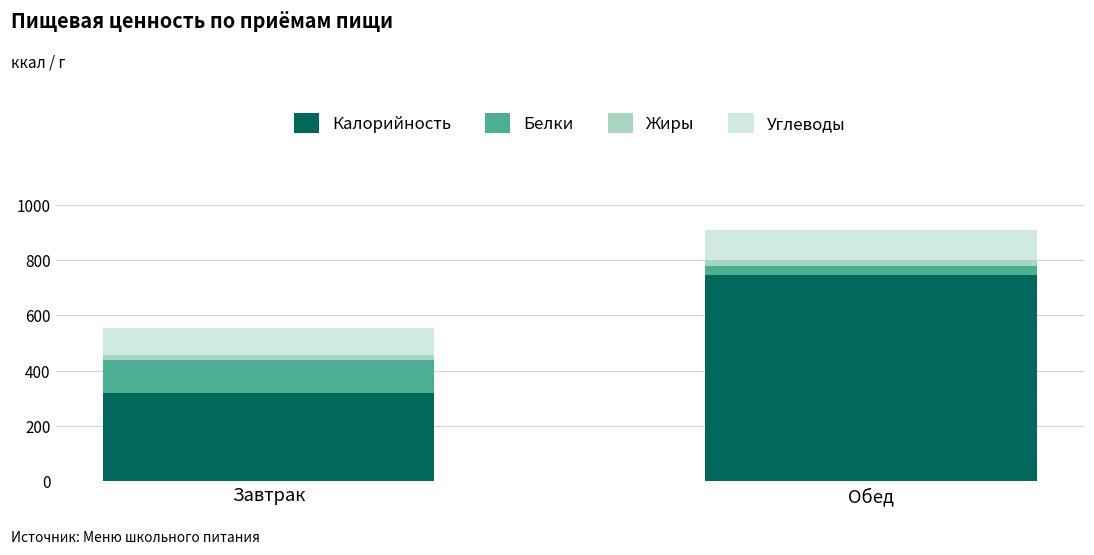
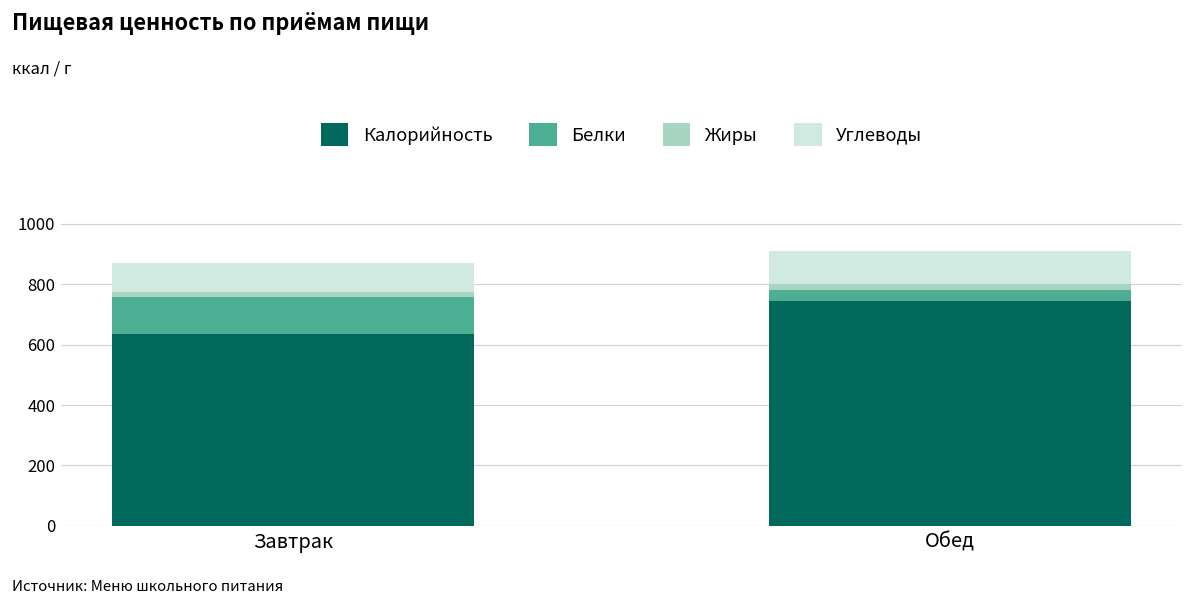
Калорийность, Завтрак: 320 -> 640
